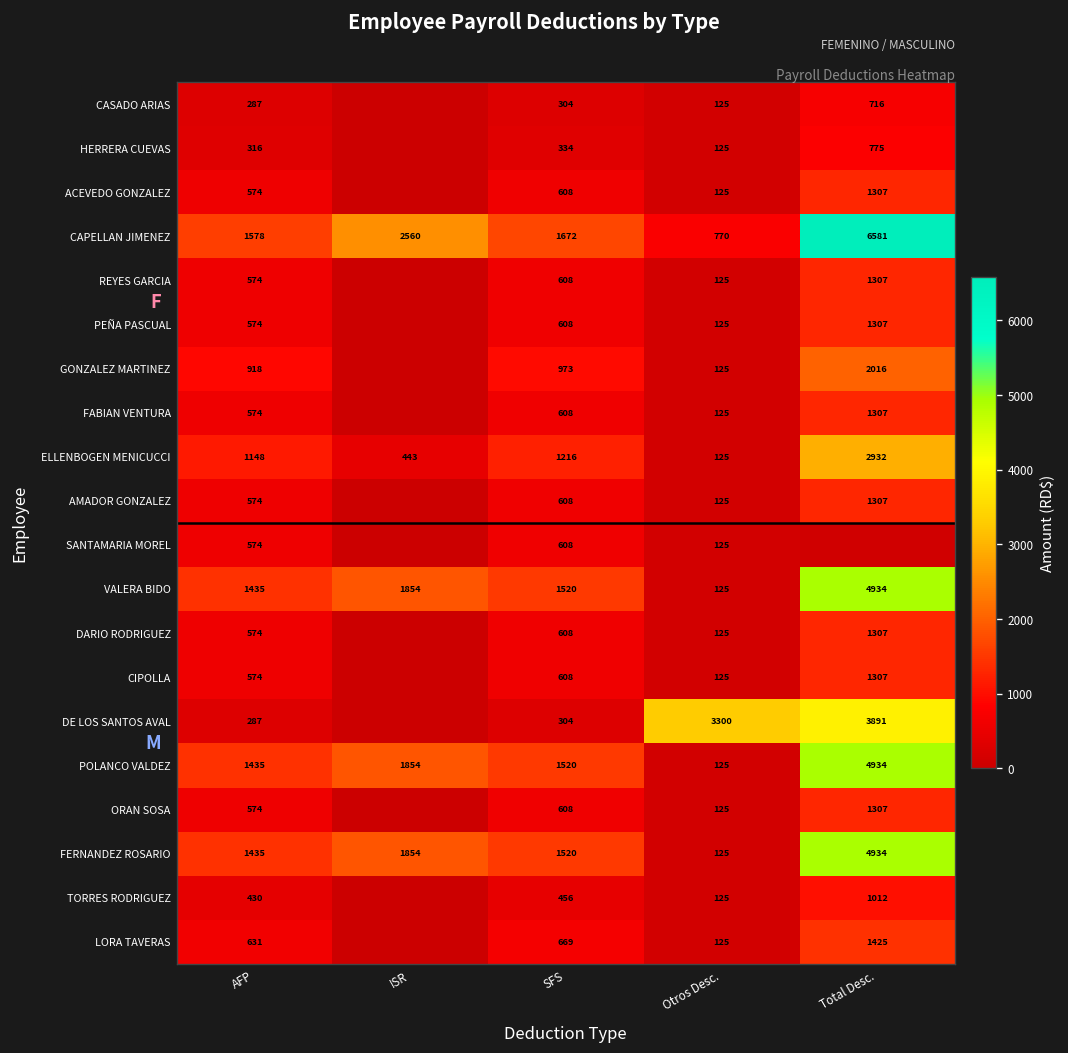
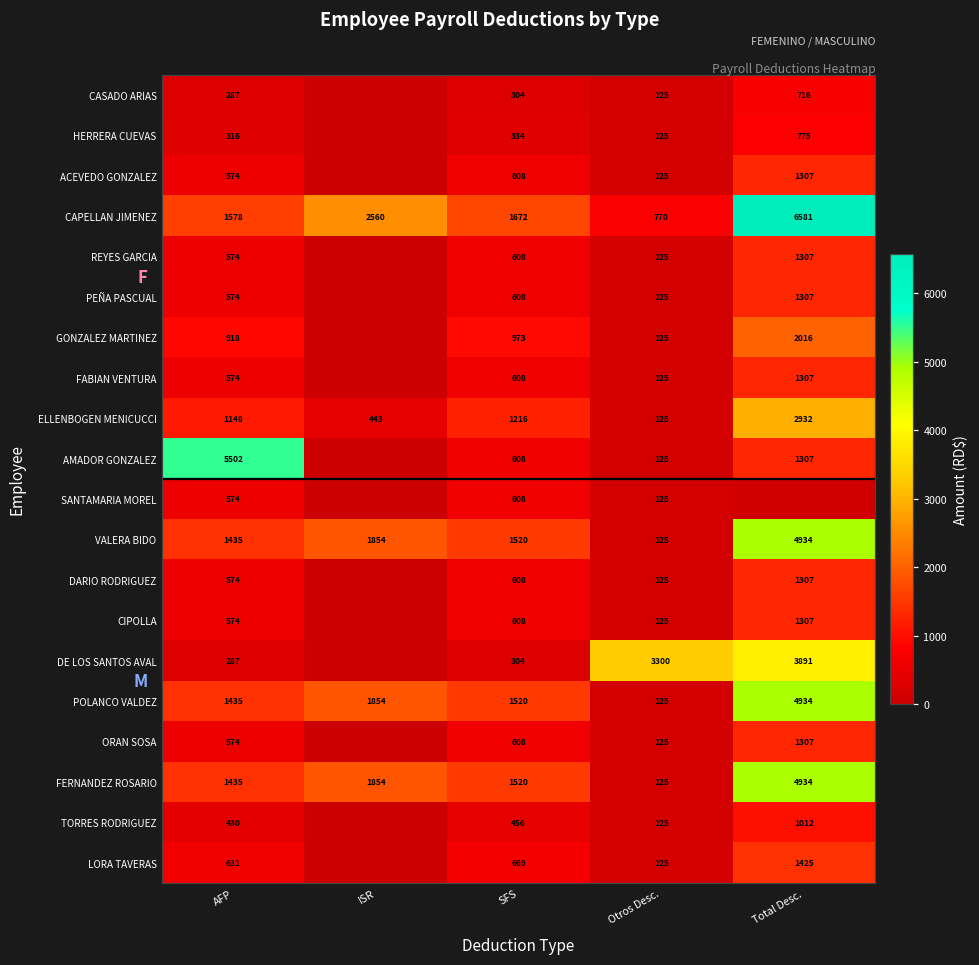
AMADOR GONZALEZ, AFP: 574 -> 5502
